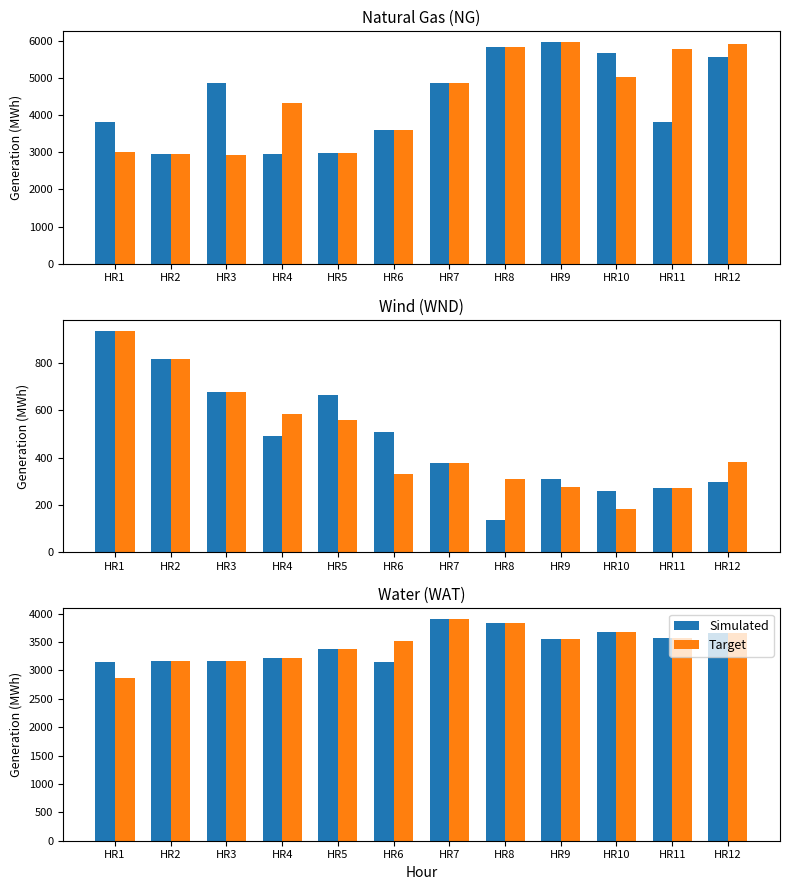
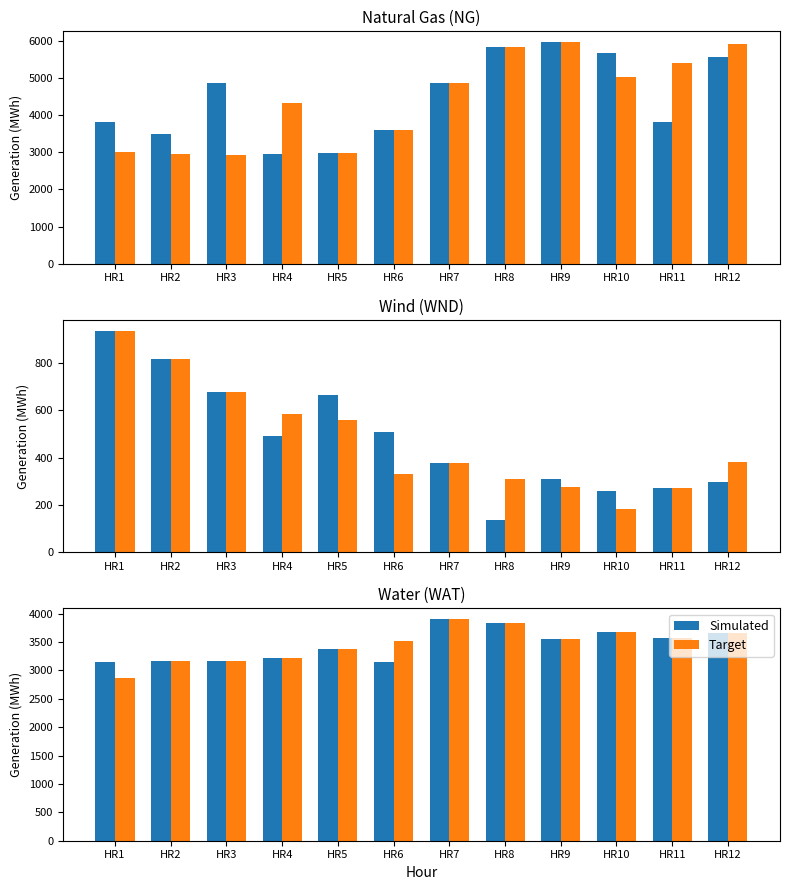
Natural Gas (NG), Simulated, HR2: 2900 -> 3500
Natural Gas (NG), Target, HR11: 5800 -> 5400
